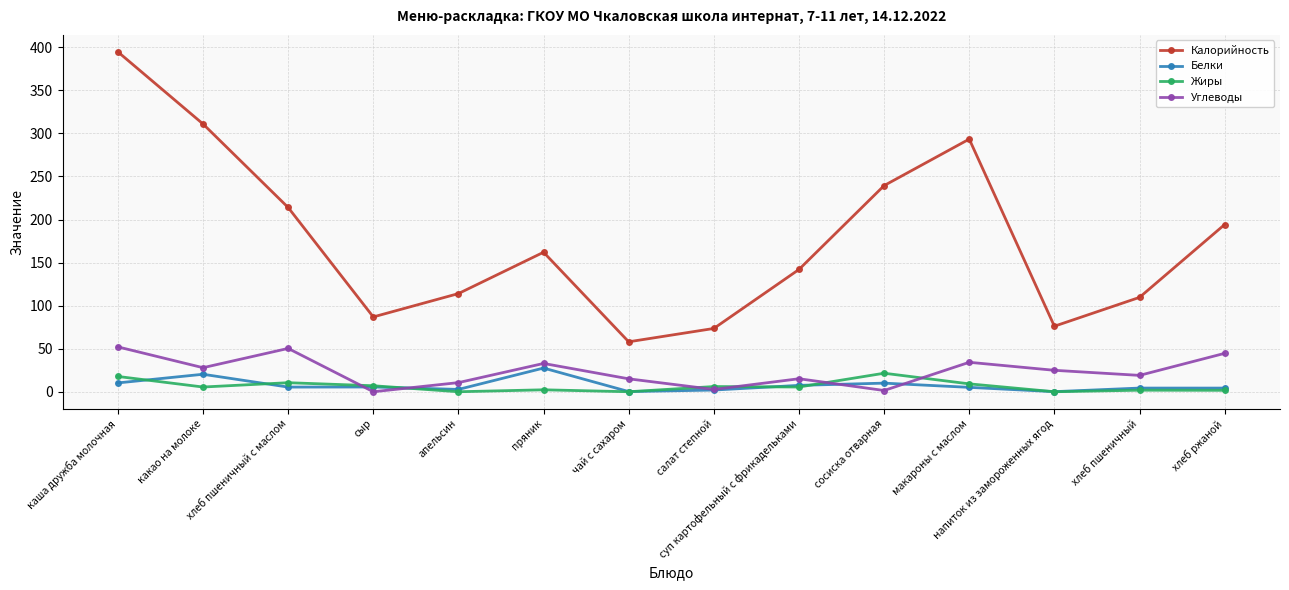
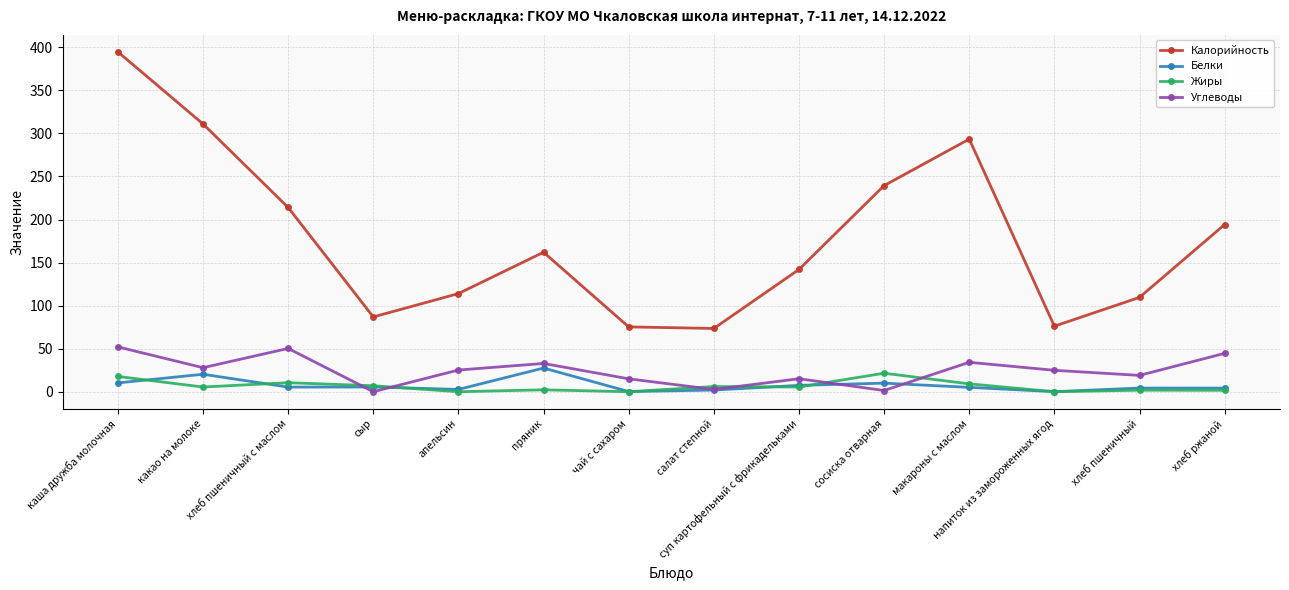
Углеводы, апельсин: 10 -> 30
Калорийность, чай с сахаром: 60 -> 80
